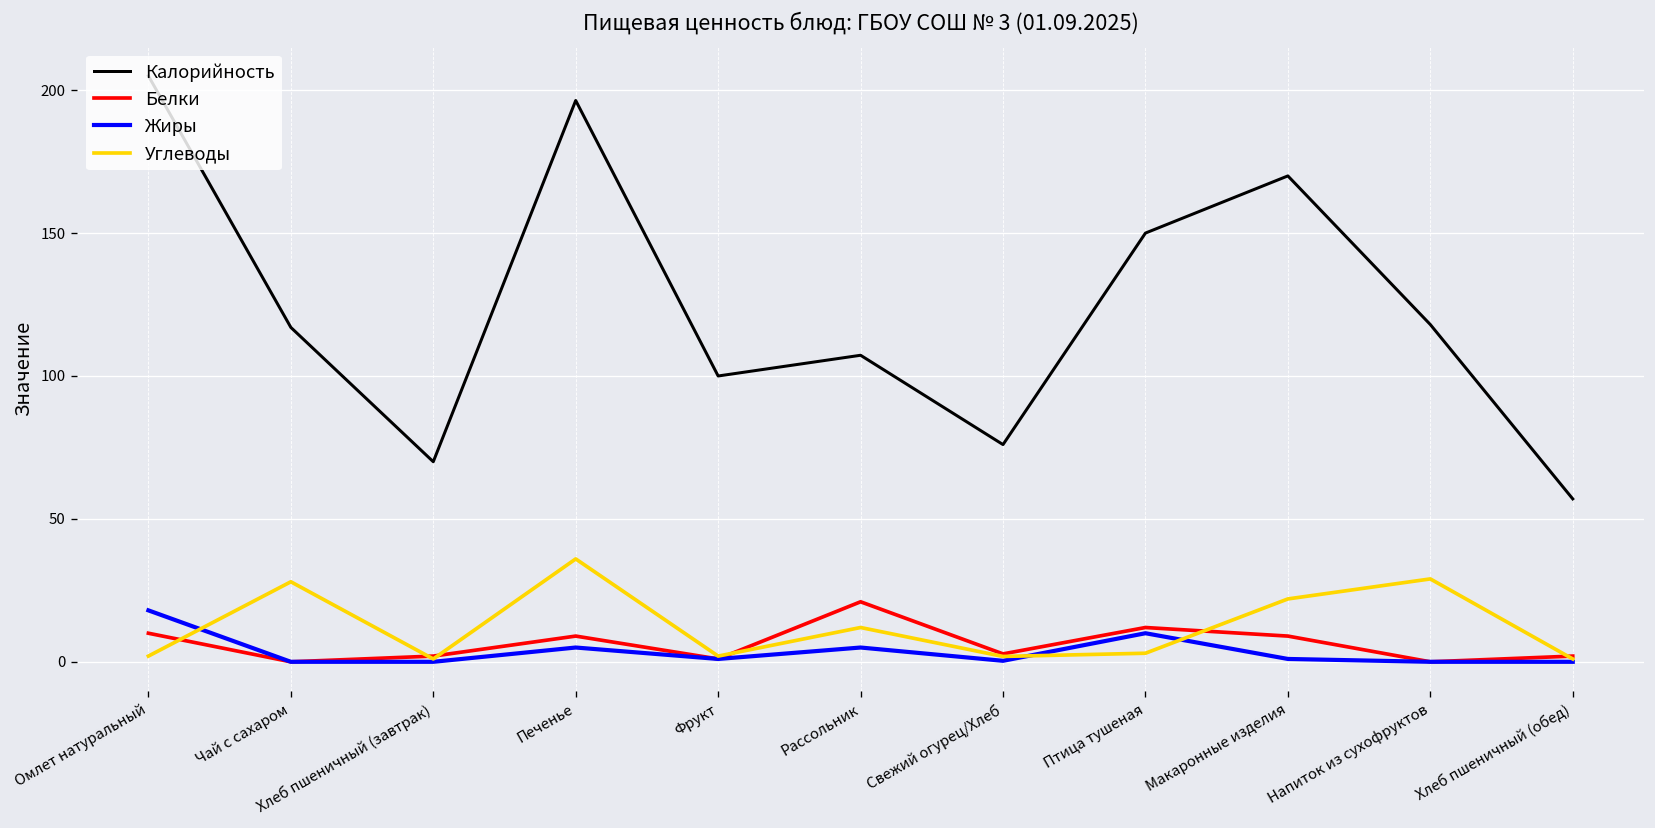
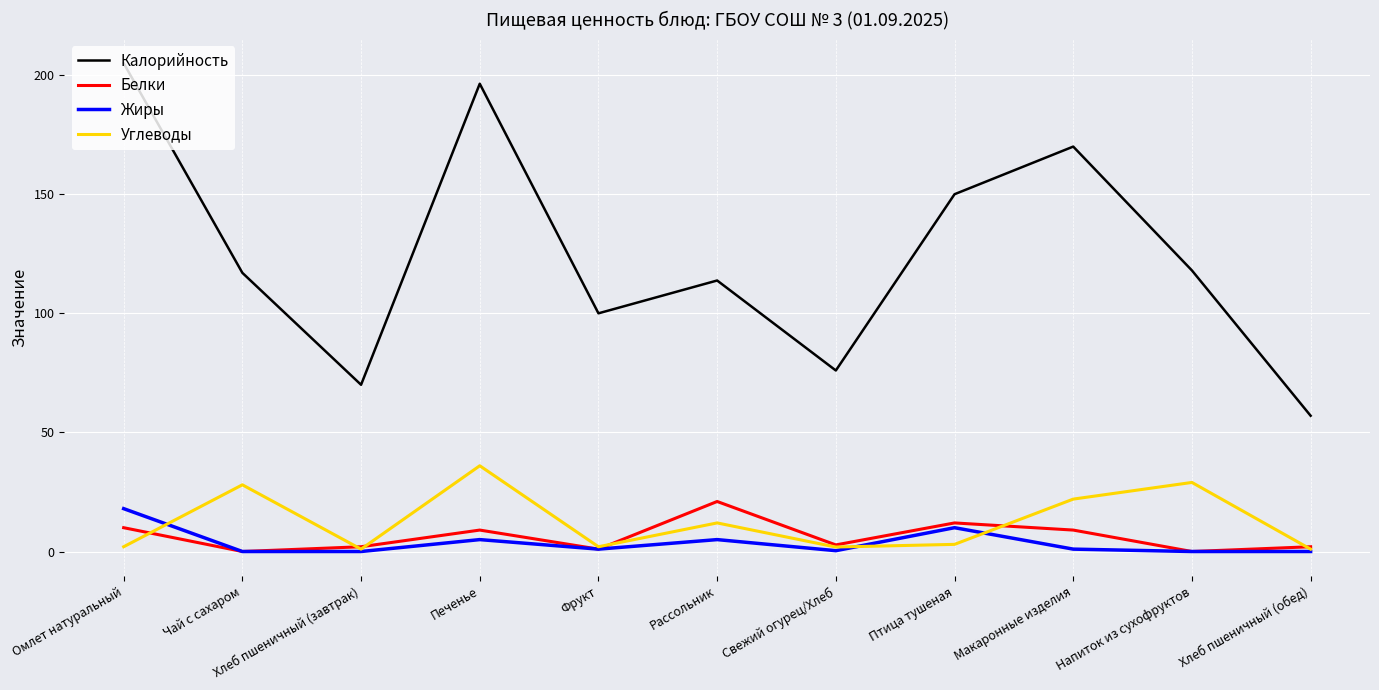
Калорийность, Рассольник: 107 -> 114
